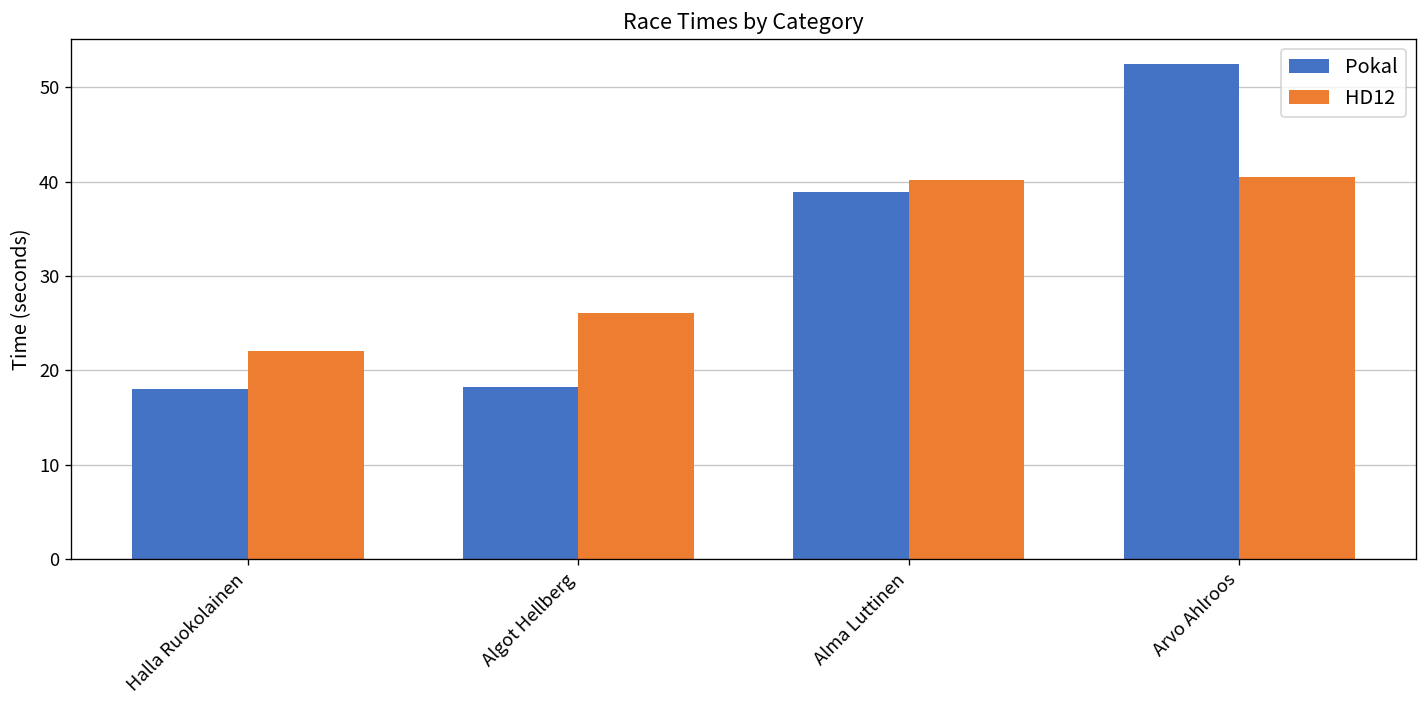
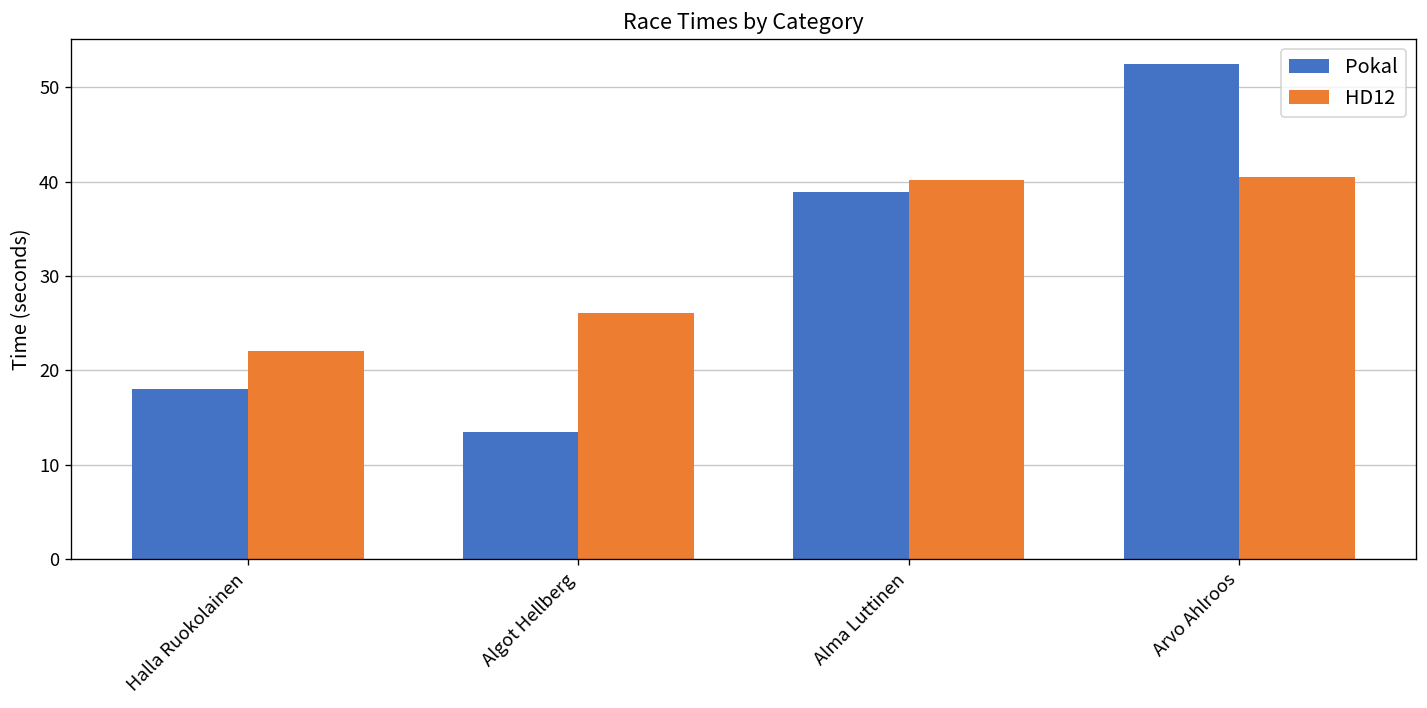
Pokal, Algot Hellberg: 18 -> 14
